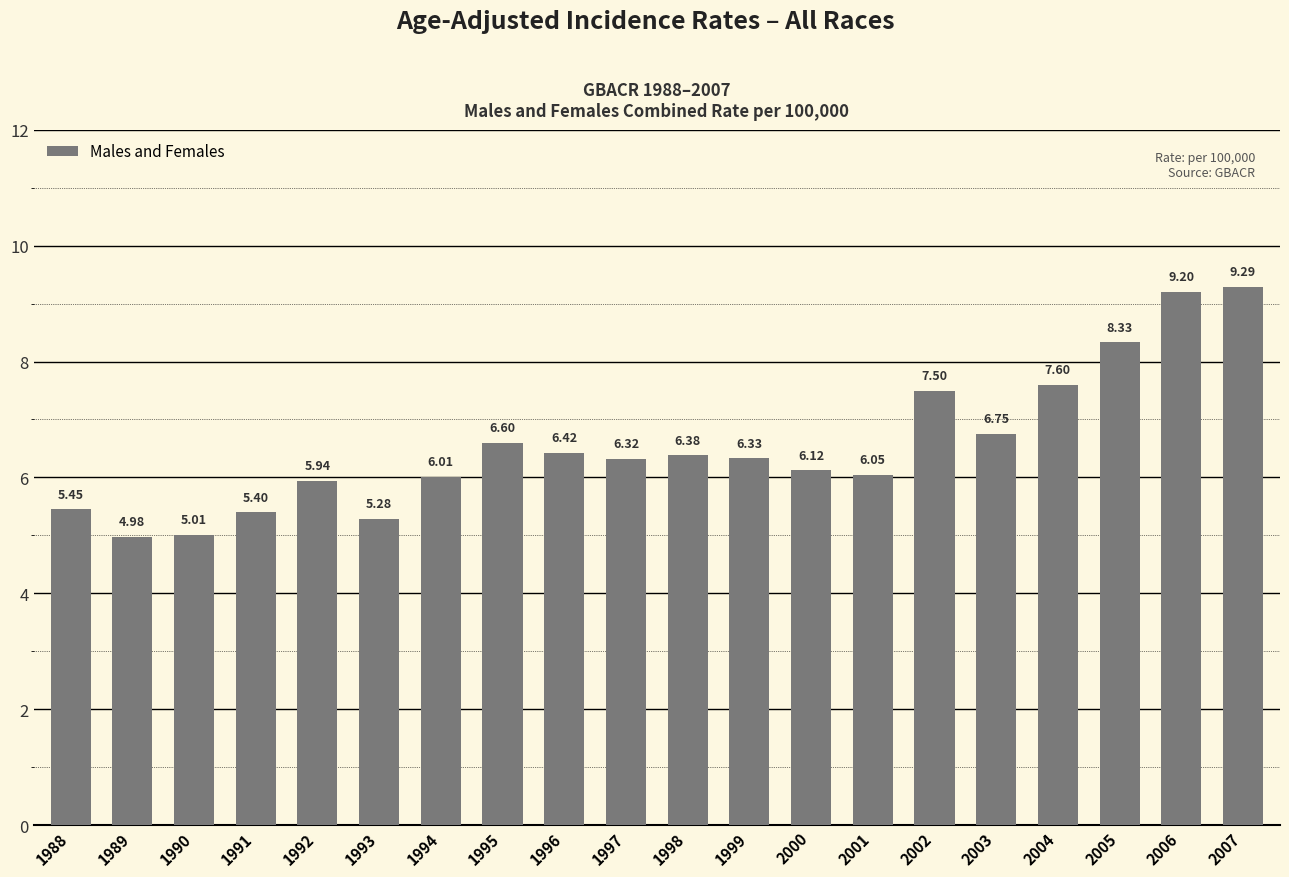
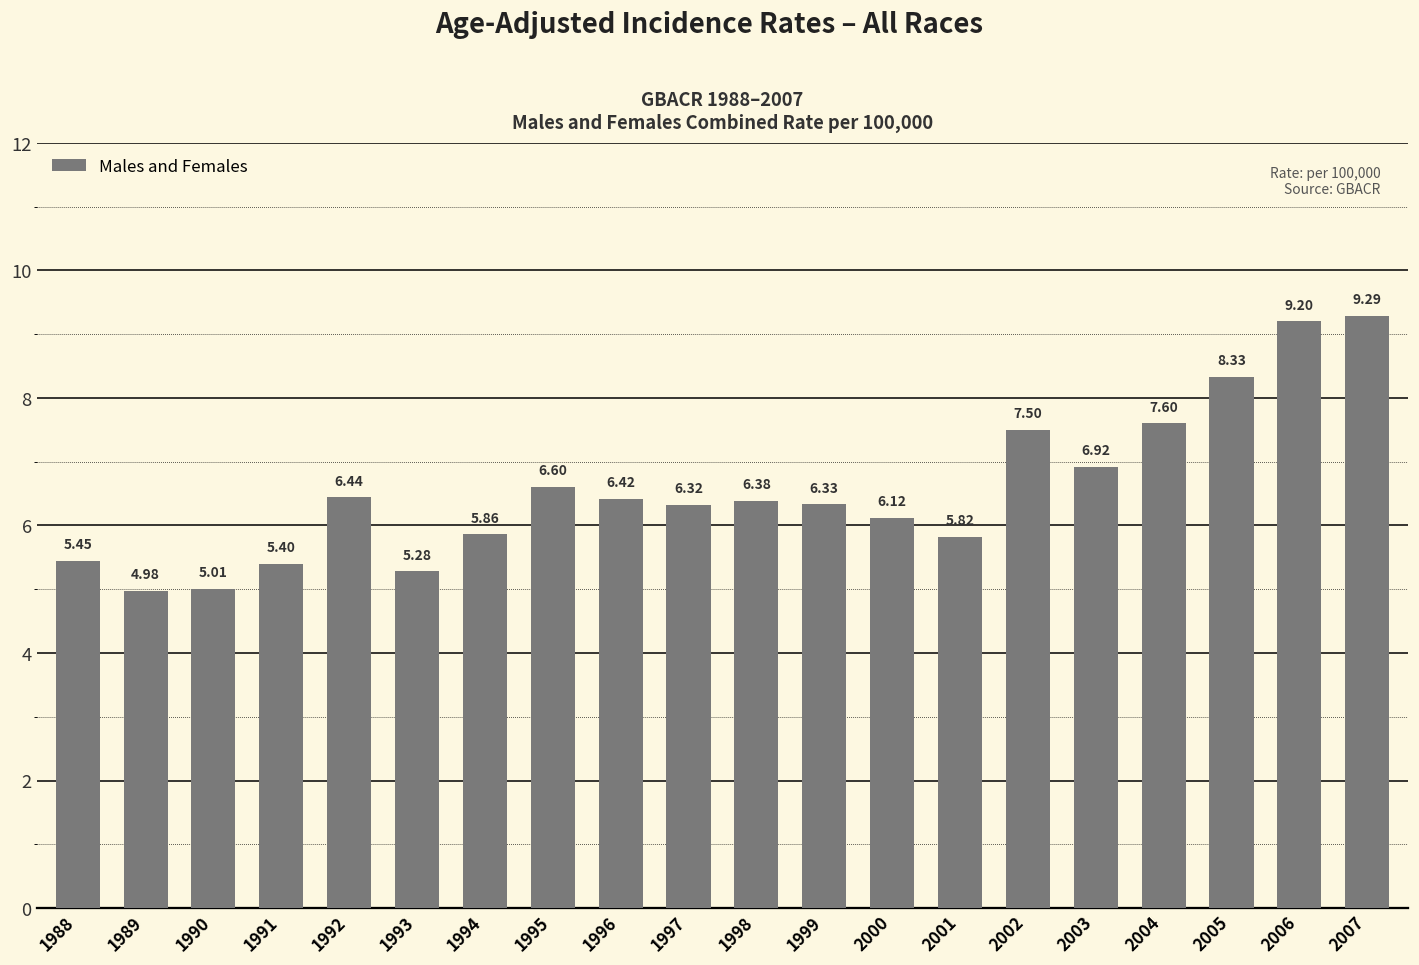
1992: 5.94 -> 6.44
1994: 6.01 -> 5.86
2001: 6.05 -> 5.82
2003: 6.75 -> 6.92
